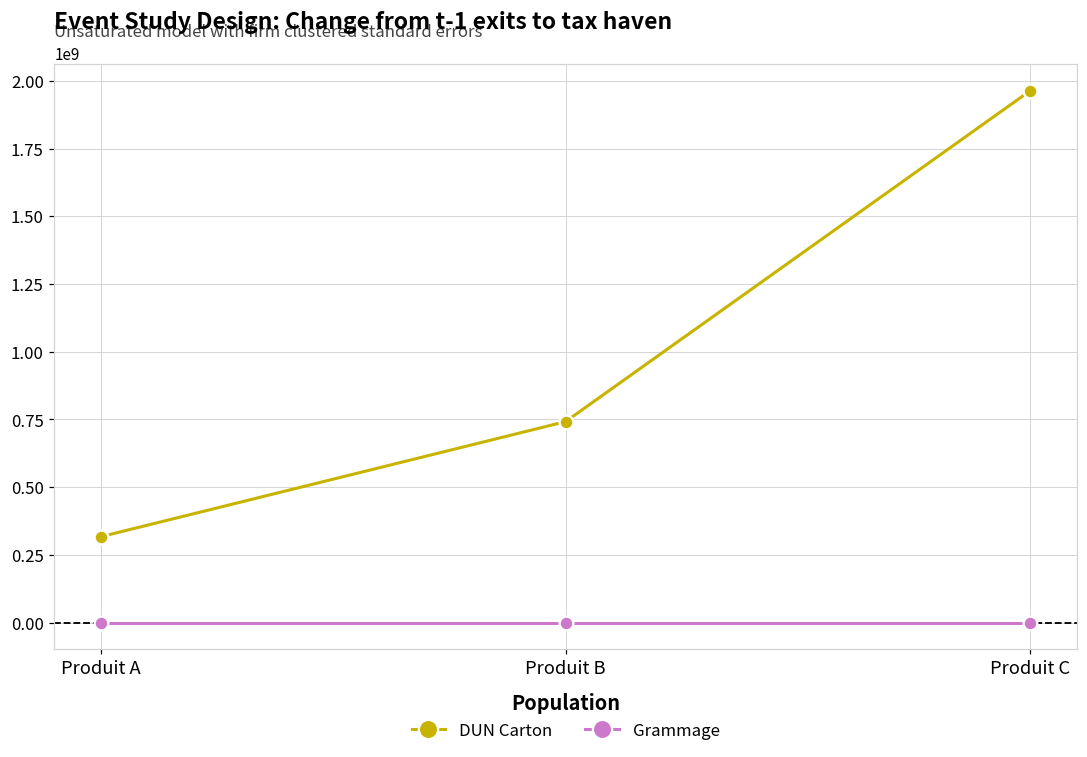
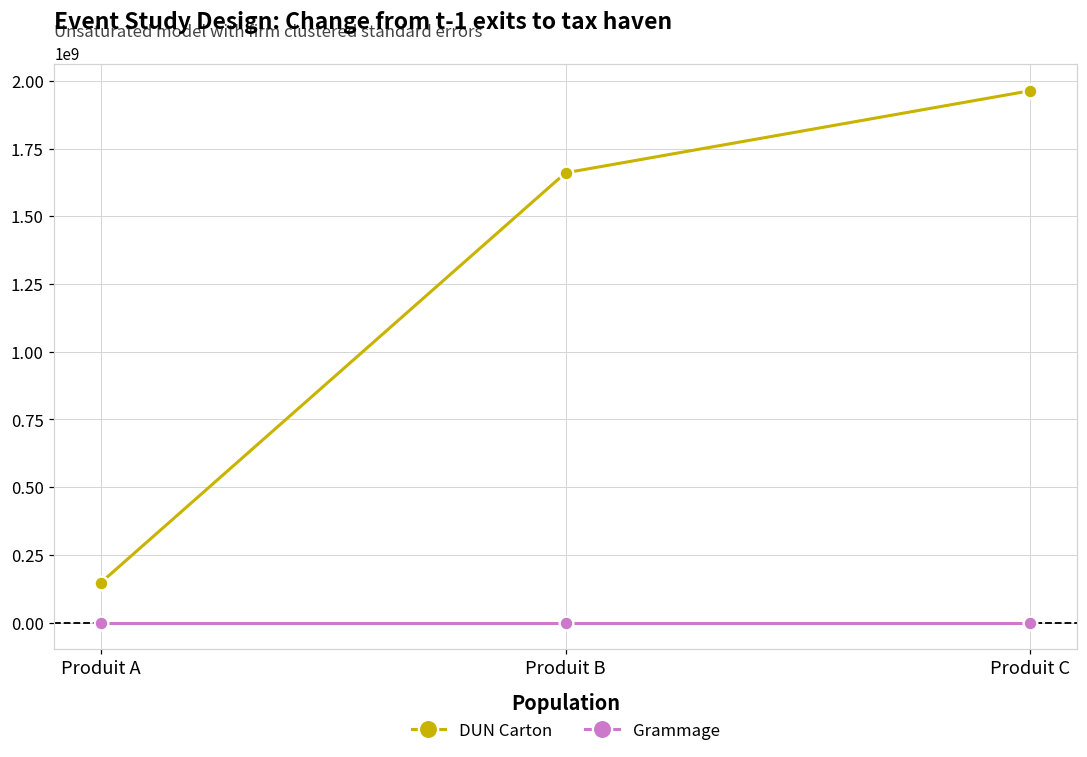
DUN Carton, Produit A: 320000000 -> 150000000
DUN Carton, Produit B: 740000000 -> 1660000000
